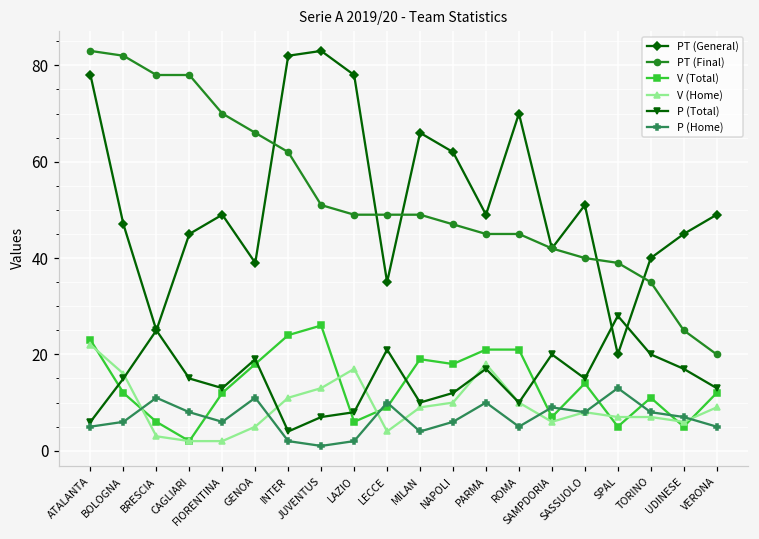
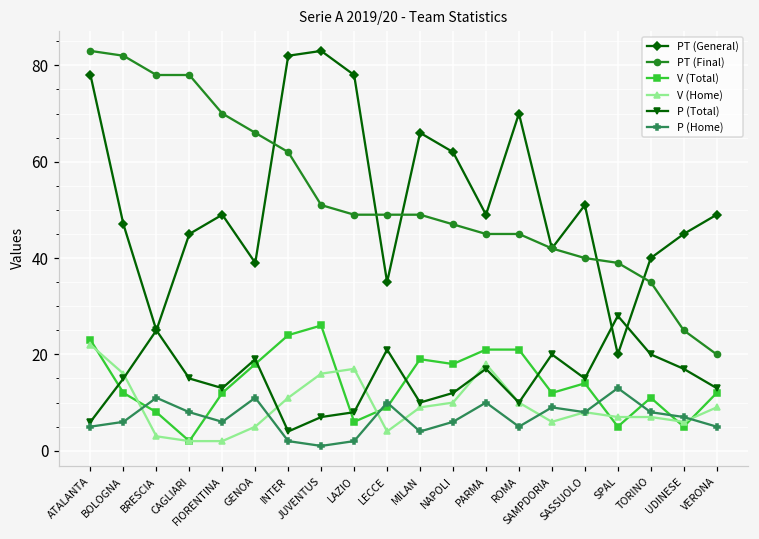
V (Total), BRESCIA: 6 -> 8
V (Home), JUVENTUS: 13 -> 16
V (Total), SAMPDORIA: 7 -> 12
